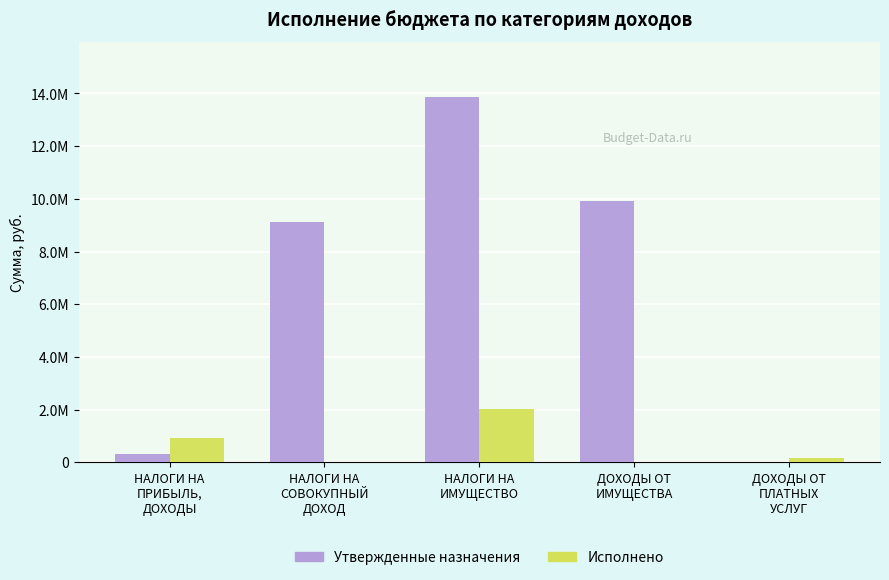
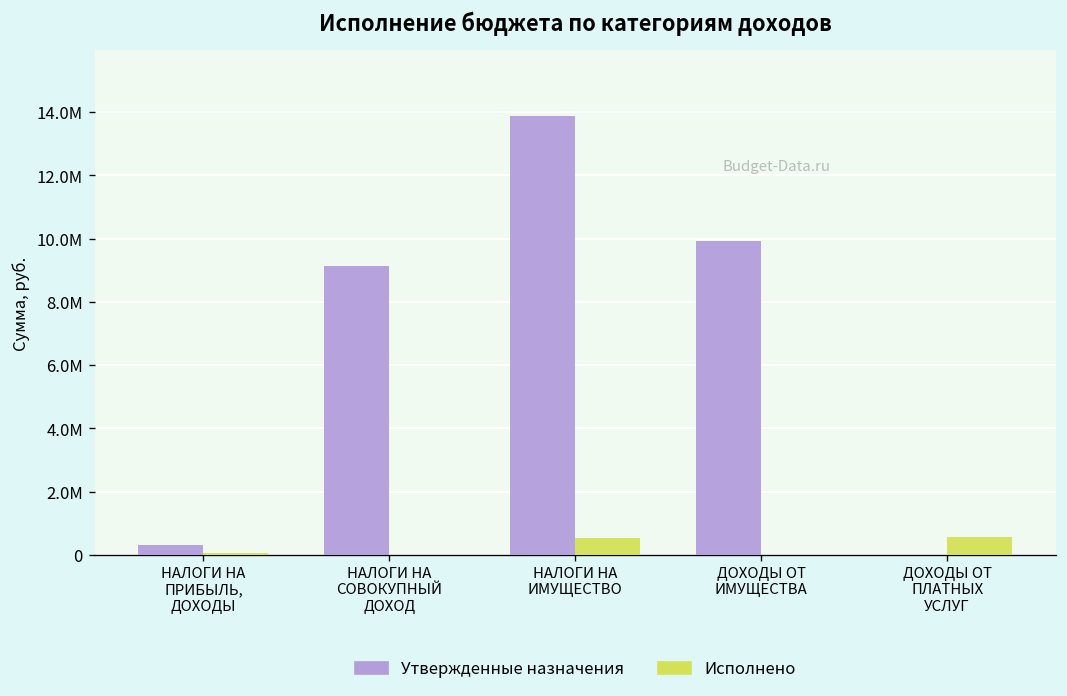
Исполнено, НАЛОГИ НА ПРИБЫЛЬ, ДОХОДЫ: 900000 -> 100000
Исполнено, НАЛОГИ НА ИМУЩЕСТВО: 2000000 -> 500000
Исполнено, ДОХОДЫ ОТ ПЛАТНЫХ УСЛУГ: 200000 -> 600000
